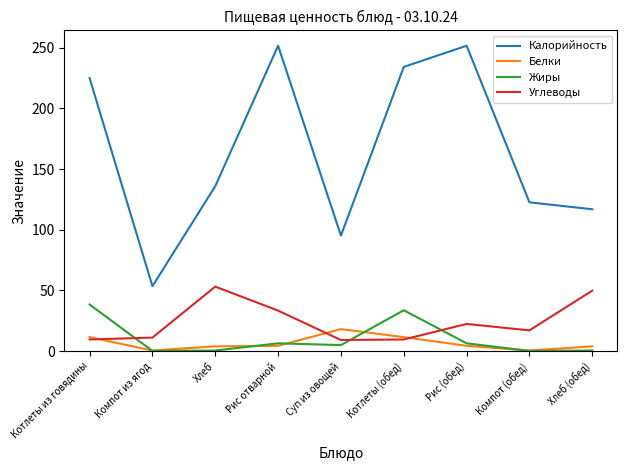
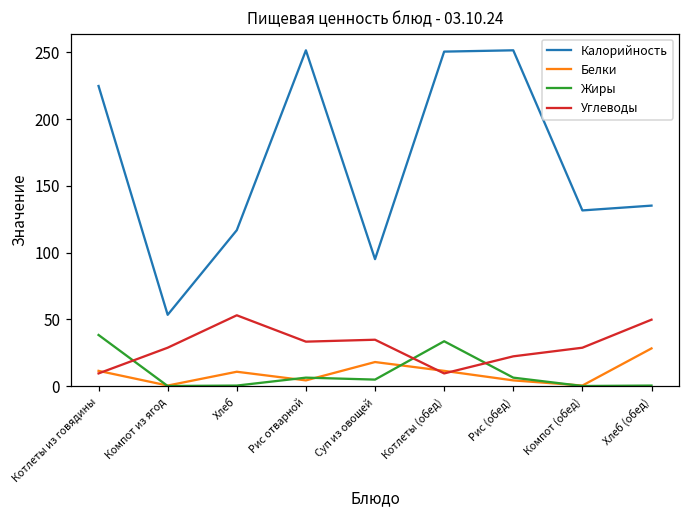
Углеводы, Компот из ягод: 11 -> 29
Калорийность, Хлеб: 136 -> 117
Белки, Хлеб: 4 -> 11
Углеводы, Суп из овощей: 9 -> 35
Калорийность, Котлеты (обед): 234 -> 251
Калорийность, Компот (обед): 123 -> 132
Углеводы, Компот (обед): 17 -> 29
Калорийность, Хлеб (обед): 117 -> 135
Белки, Хлеб (обед): 4 -> 28
